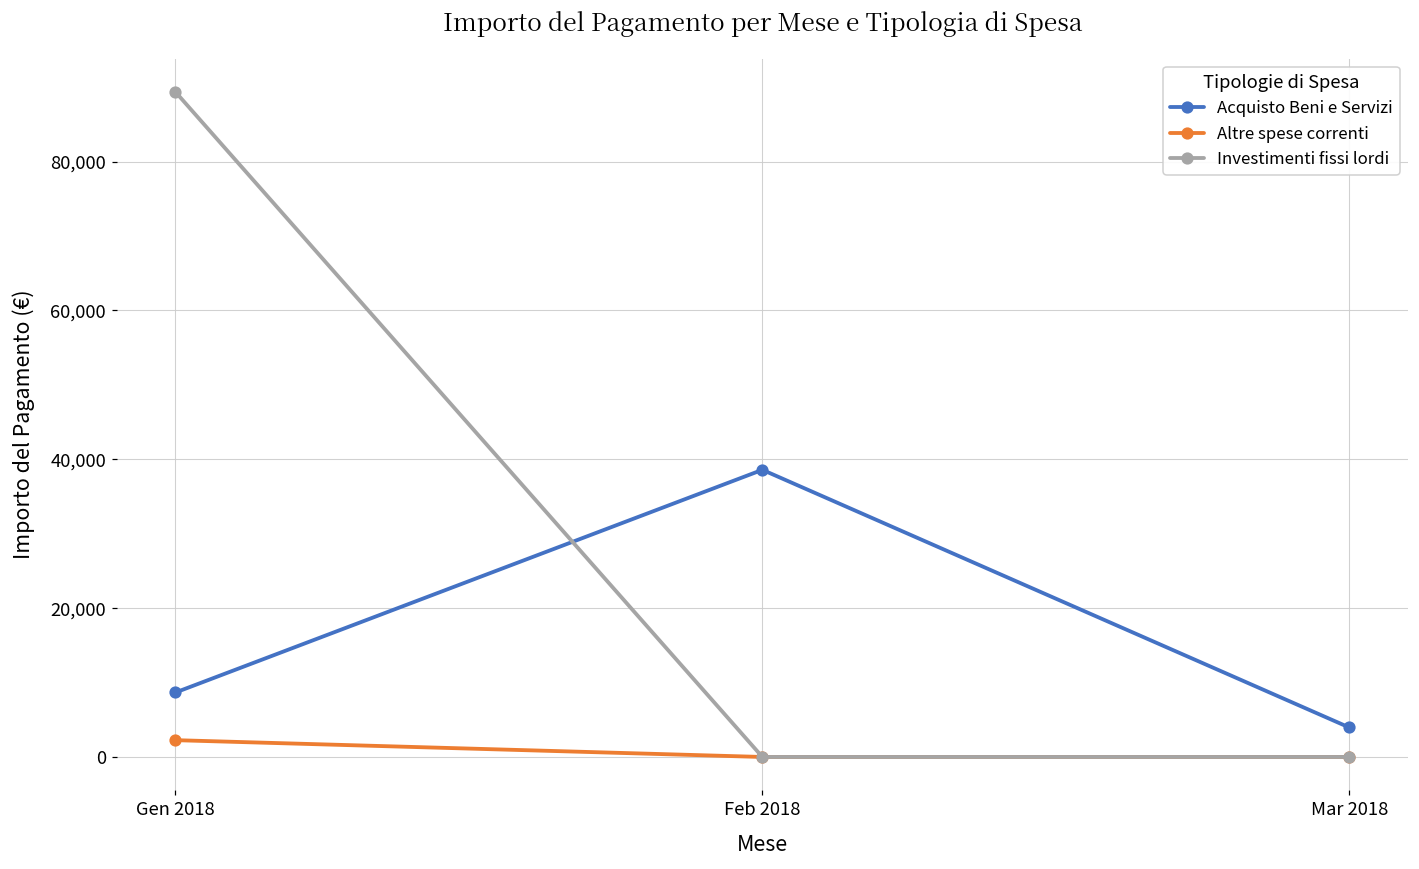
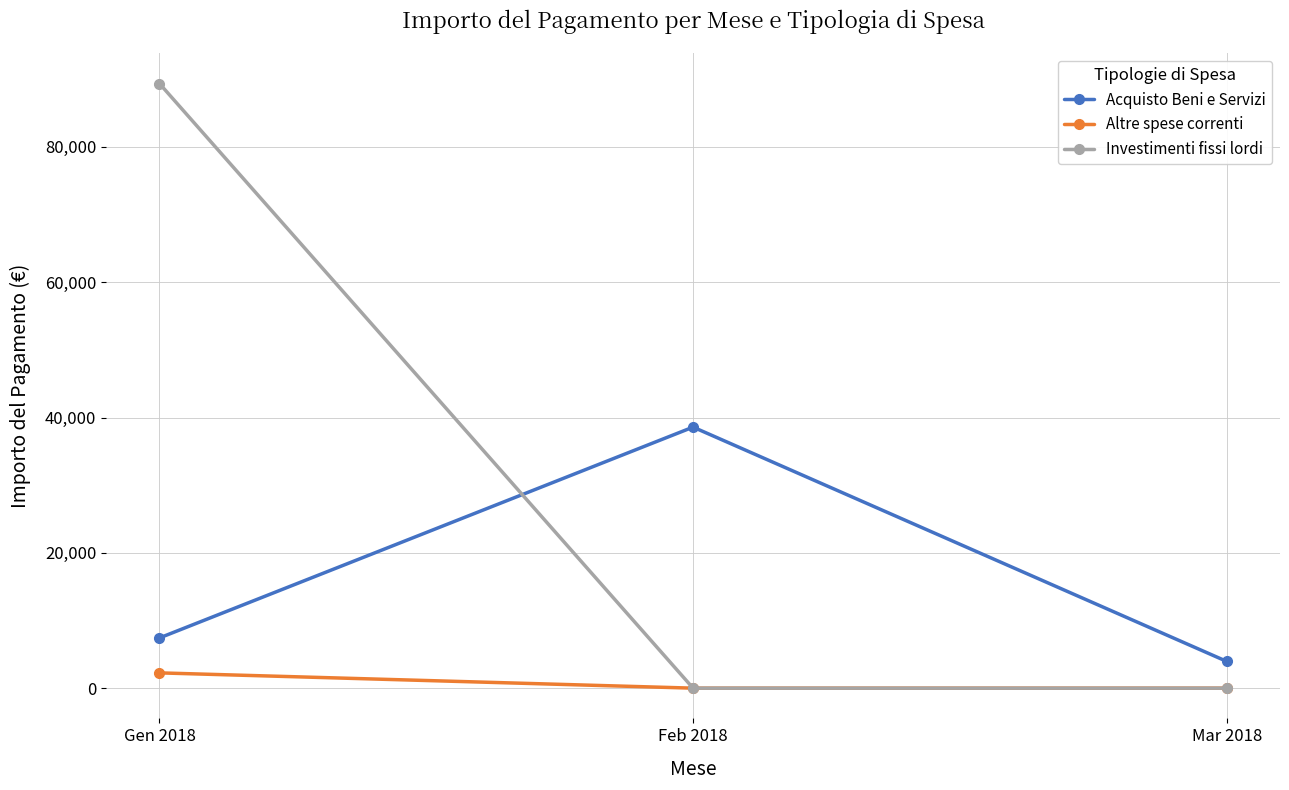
Acquisto Beni e Servizi, Gen 2018: 9,000 -> 7,000
